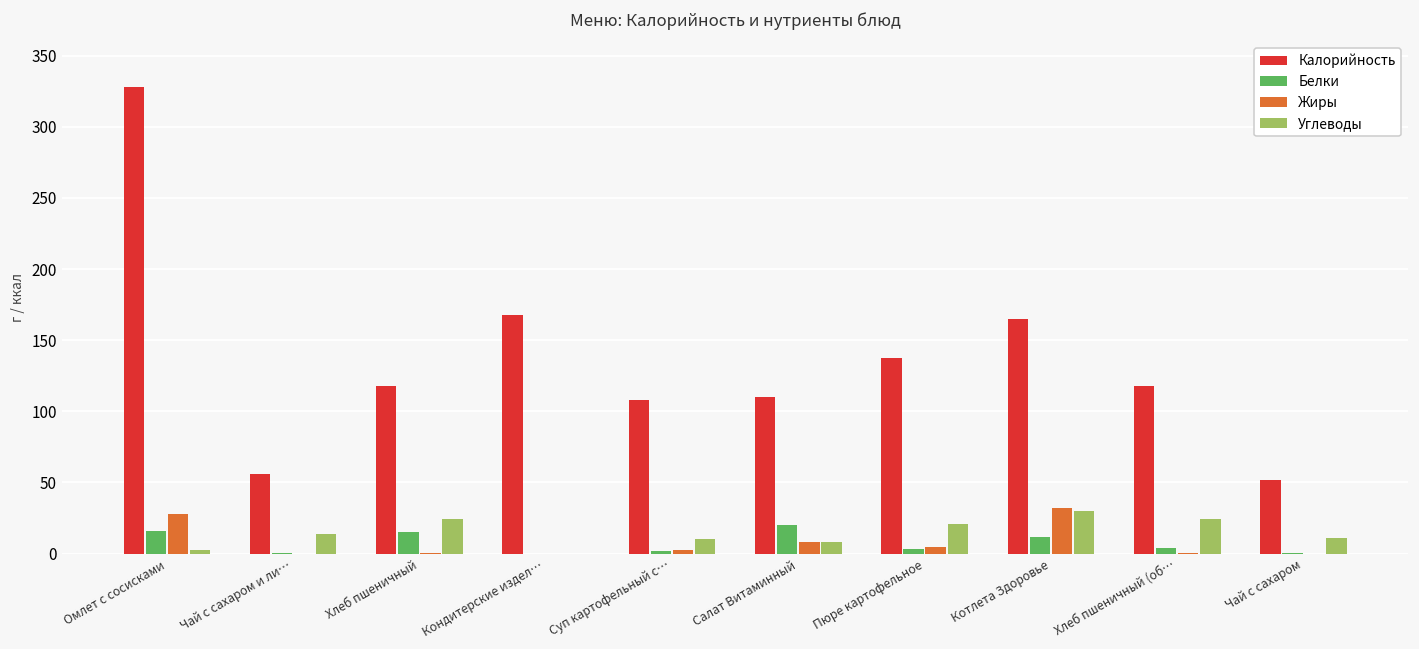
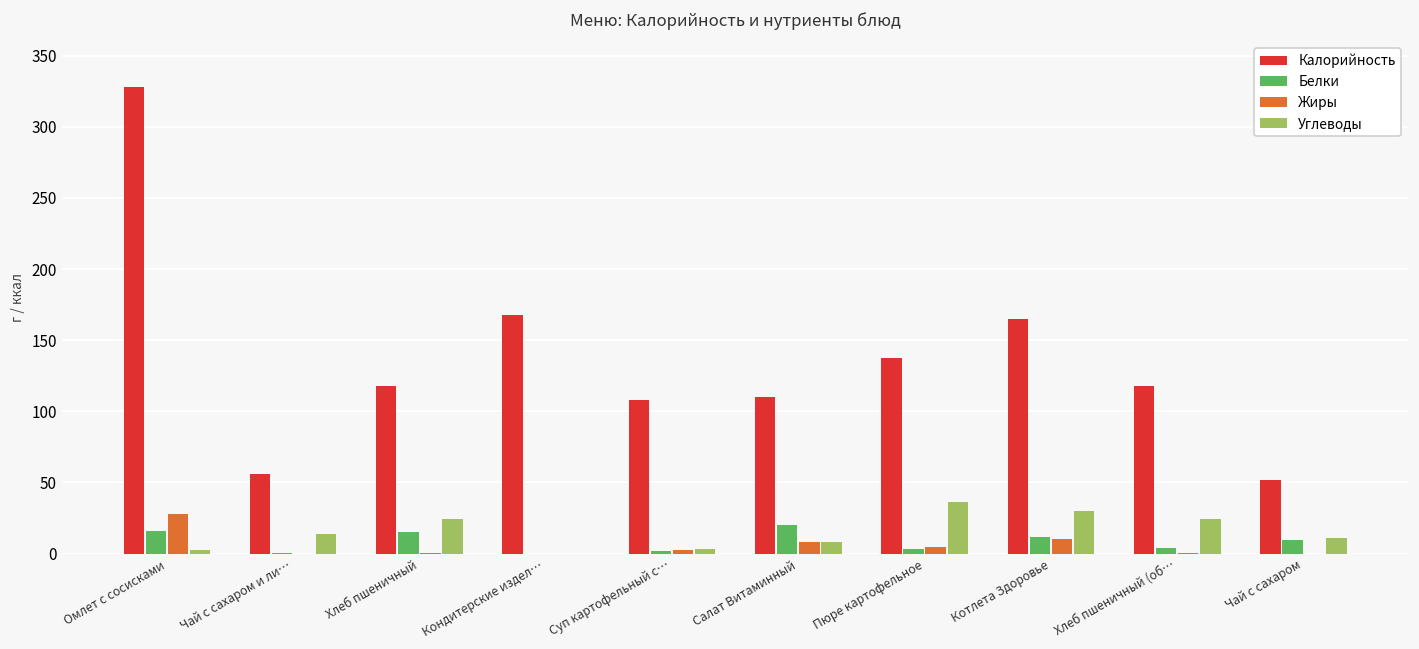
Углеводы, Суп картофельный с…: 10 -> 3
Углеводы, Пюре картофельное: 20 -> 36
Жиры, Котлета Здоровье: 32 -> 10
Белки, Чай с сахаром: 0 -> 9
